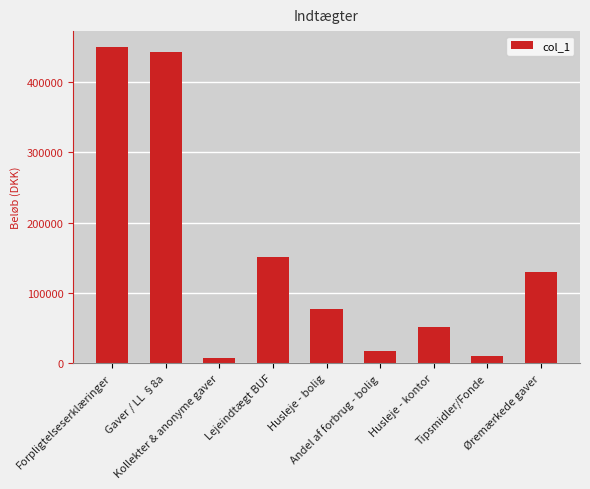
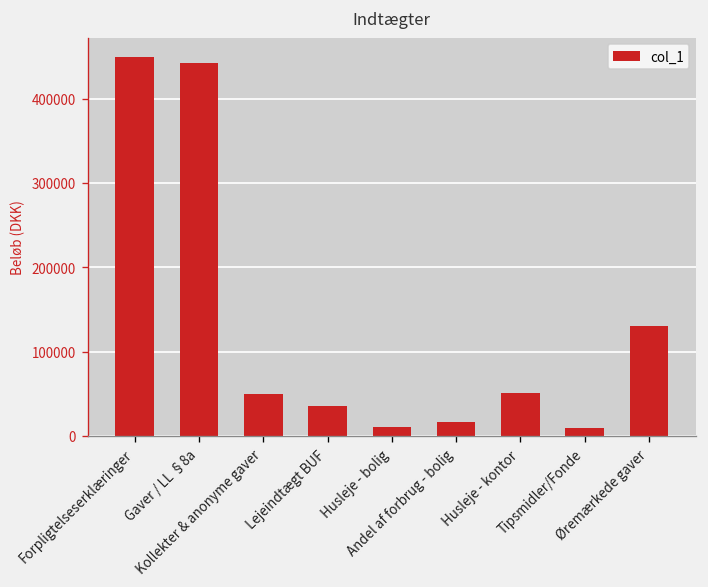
Kollekter & anonyme gaver: 10000 -> 50000
Lejeindtægt BUF: 150000 -> 40000
Husleje - bolig: 80000 -> 10000
